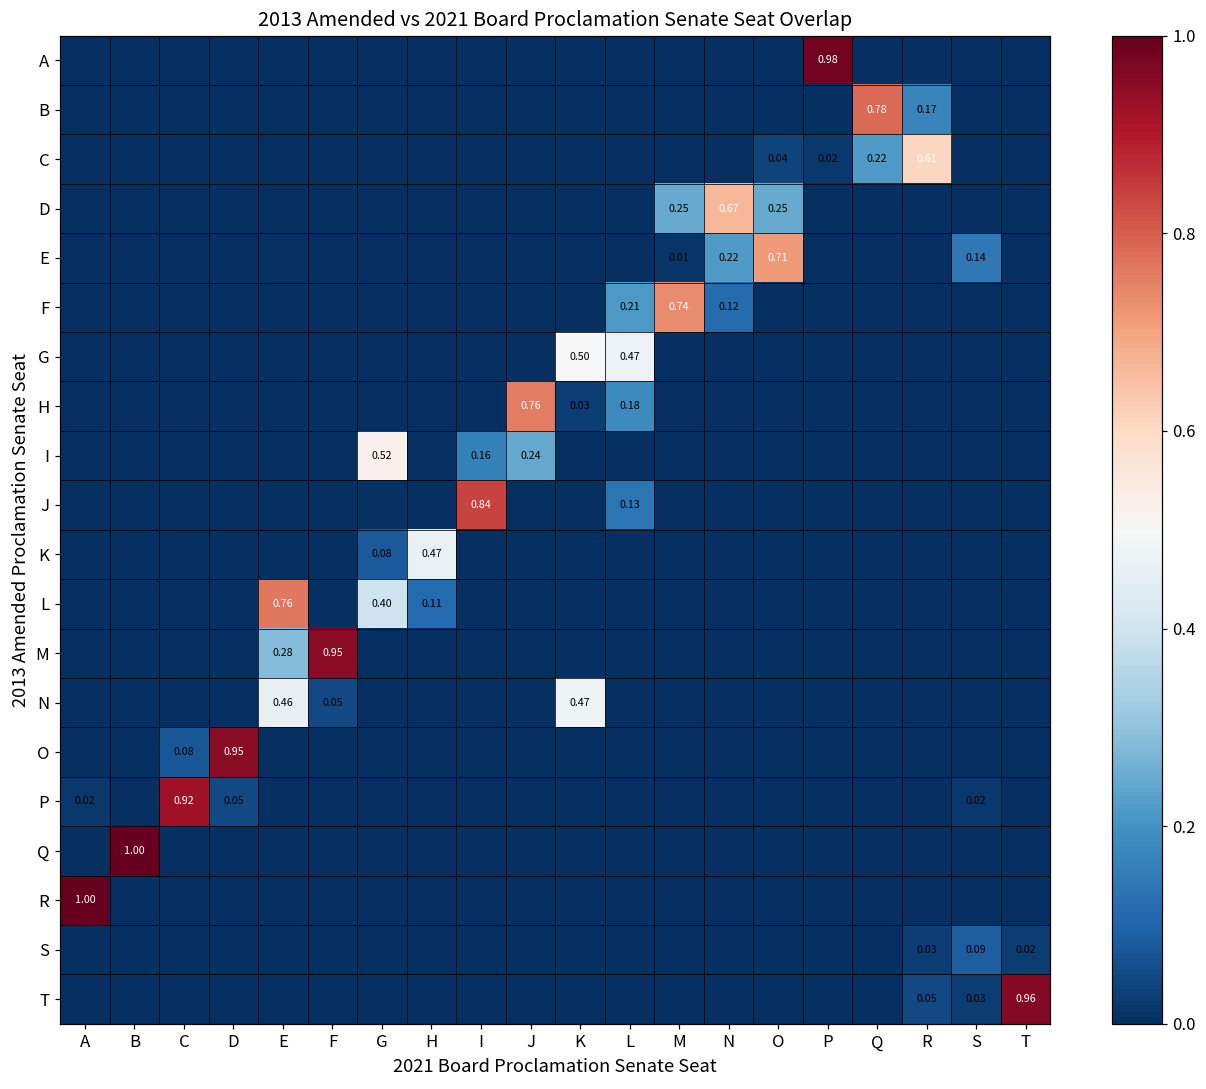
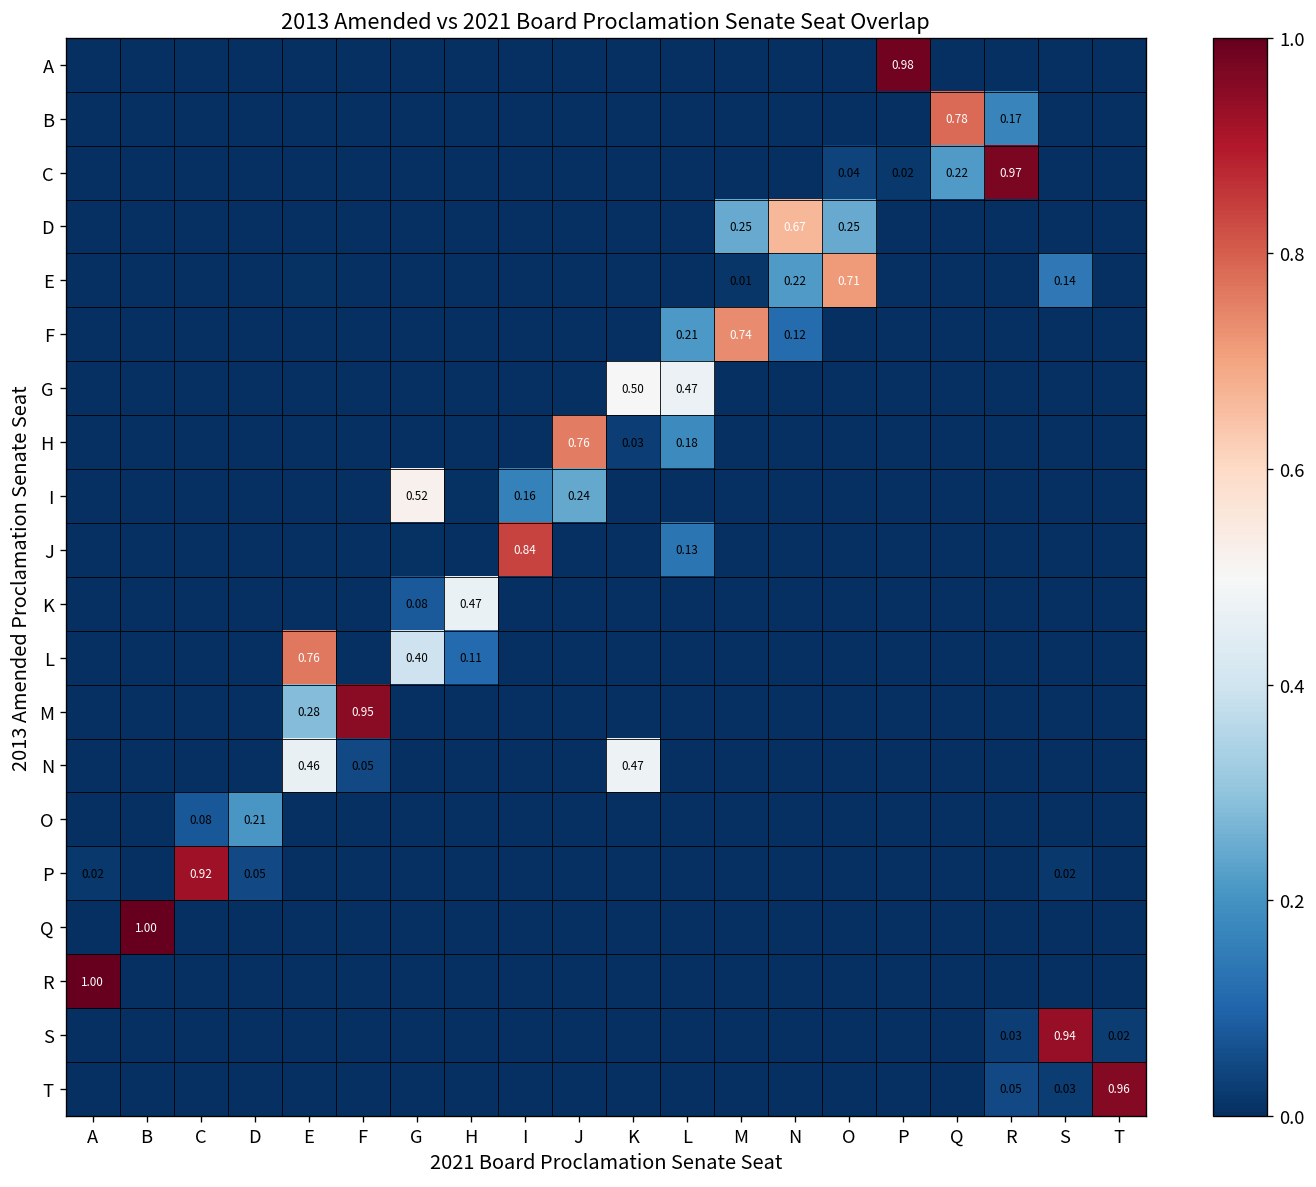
C, R: 0.61 -> 0.97
O, D: 0.95 -> 0.21
S, S: 0.09 -> 0.94
